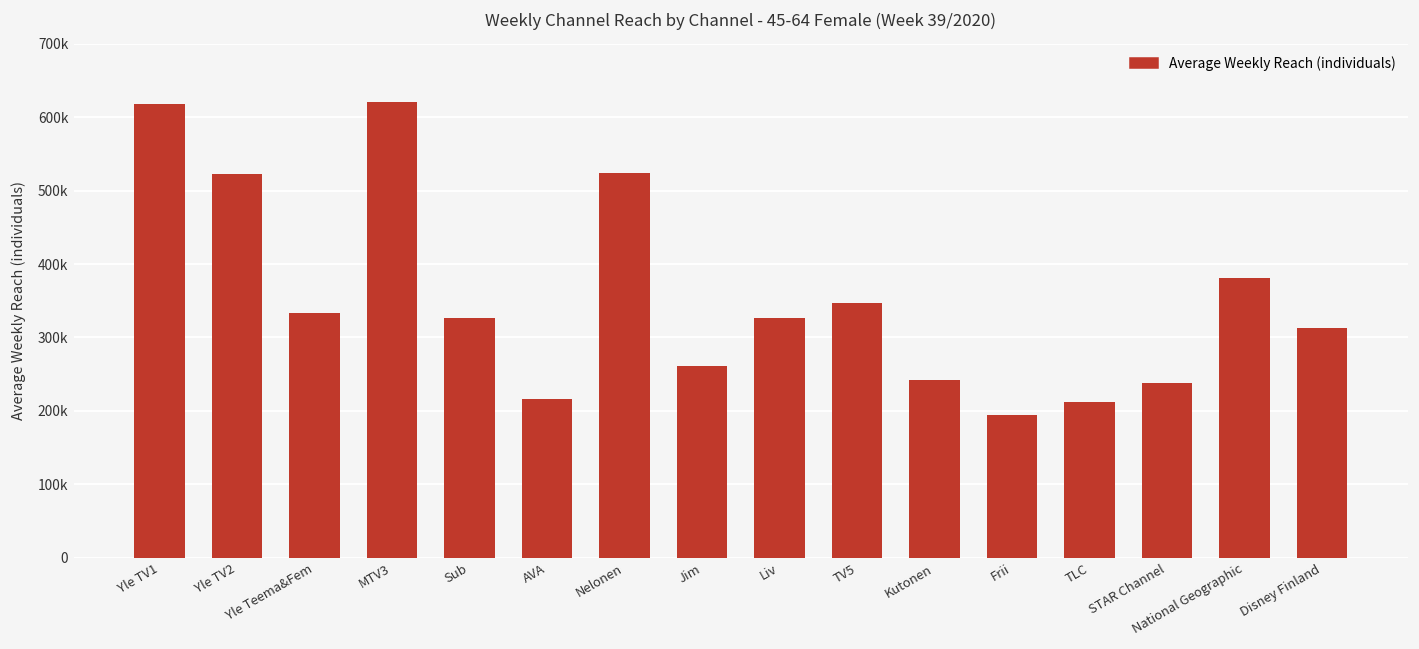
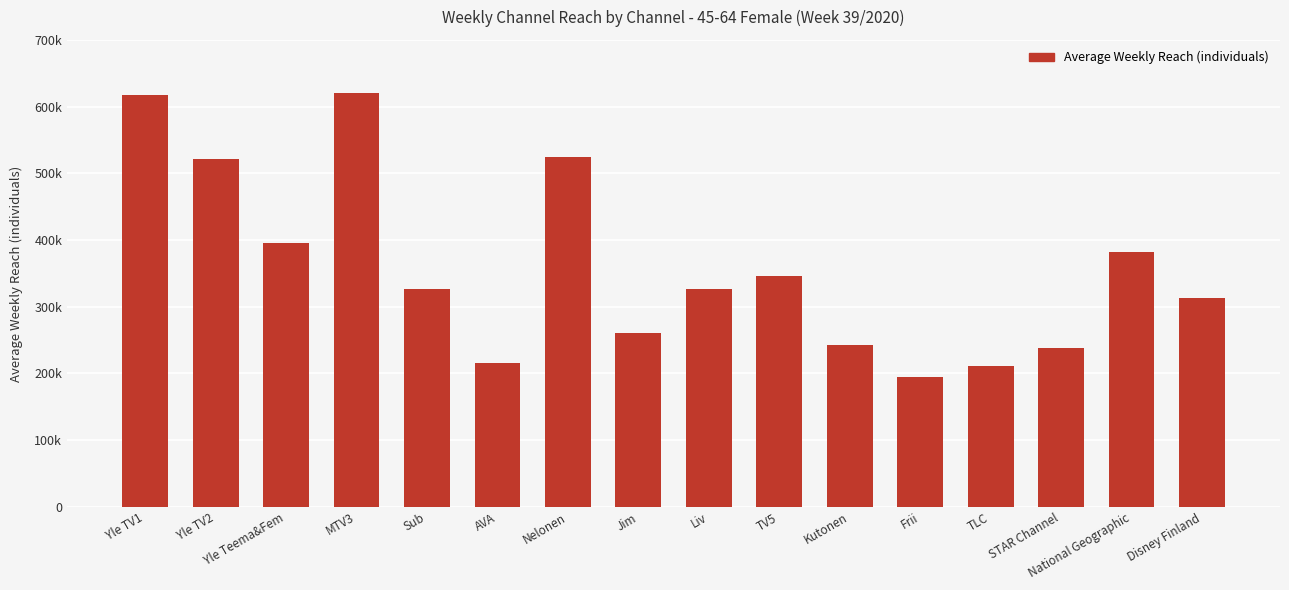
Yle Teema&Fem: 330000 -> 400000
